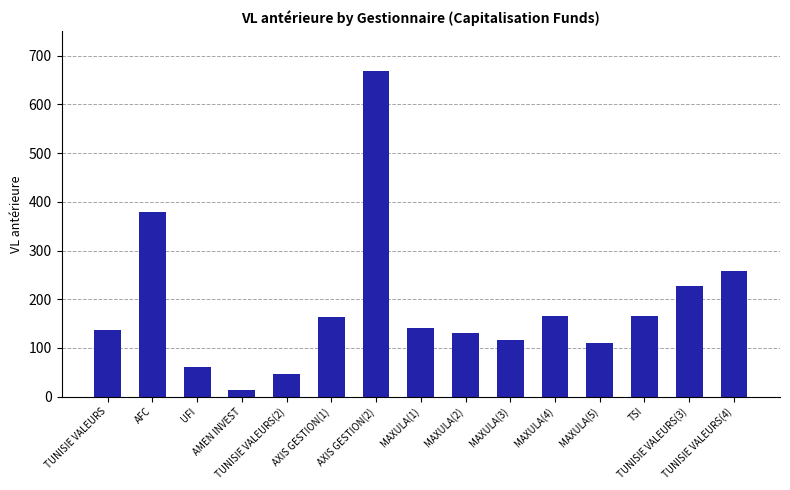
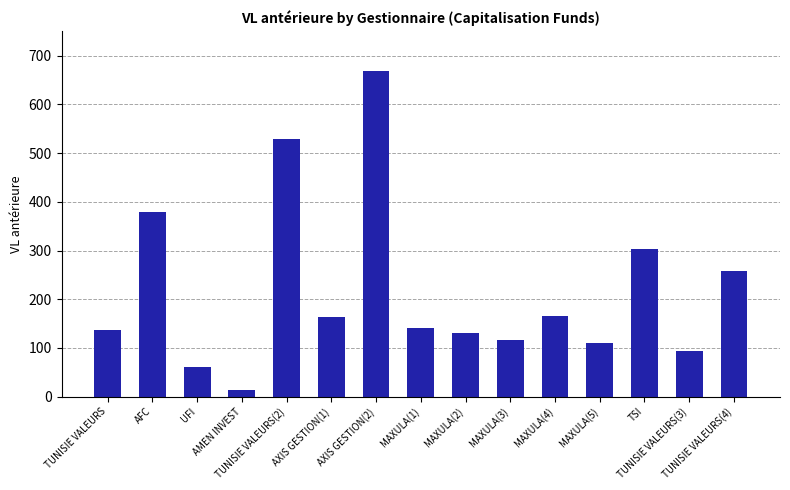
TUNISIE VALEURS(2): 50 -> 530
TSI: 170 -> 300
TUNISIE VALEURS(3): 230 -> 90
